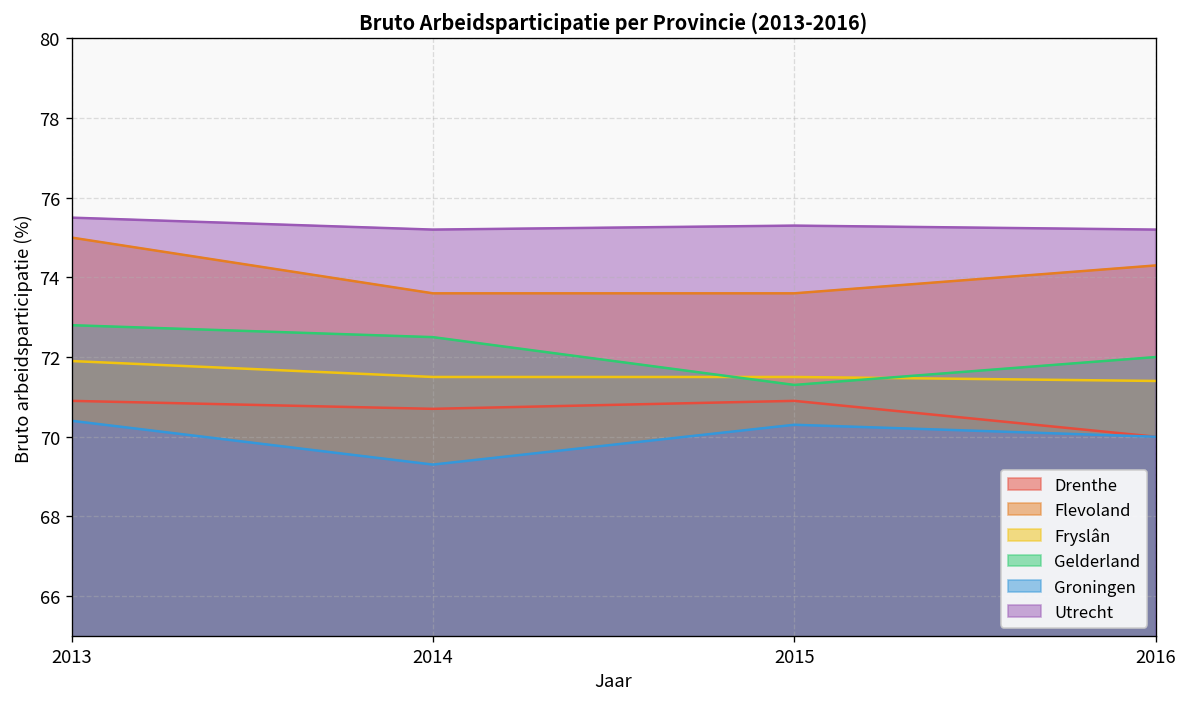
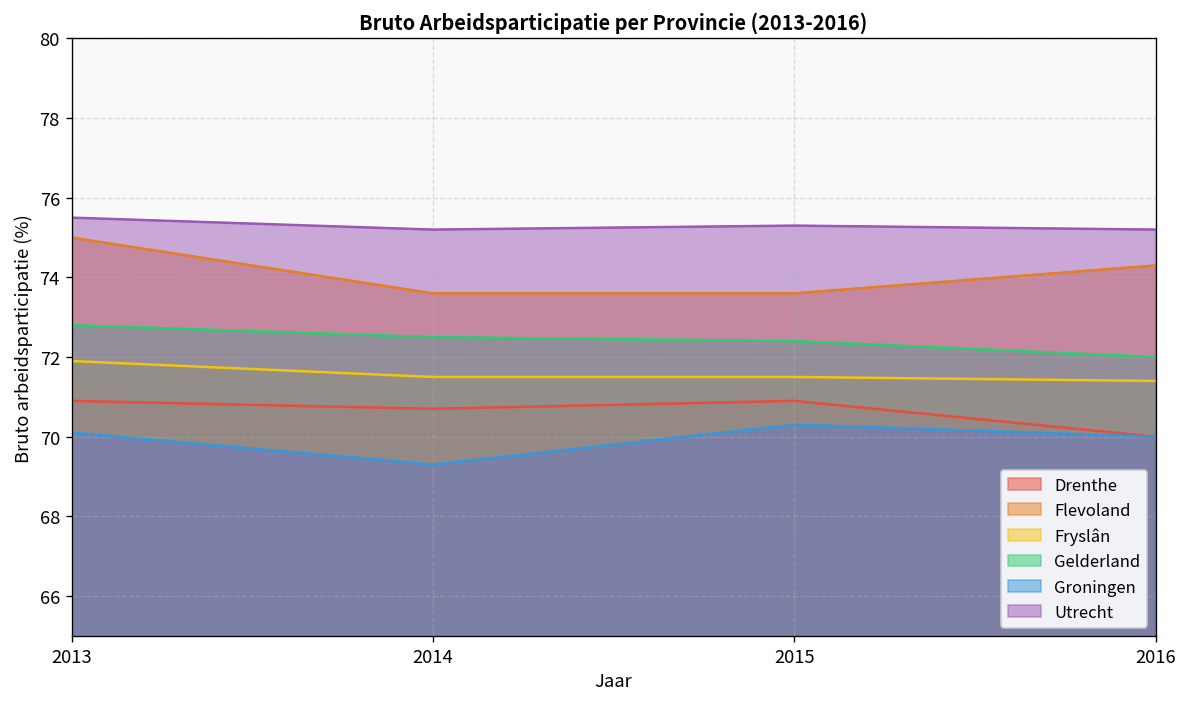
Groningen, 2013: 70.4 -> 70.1
Gelderland, 2015: 71.3 -> 72.4
